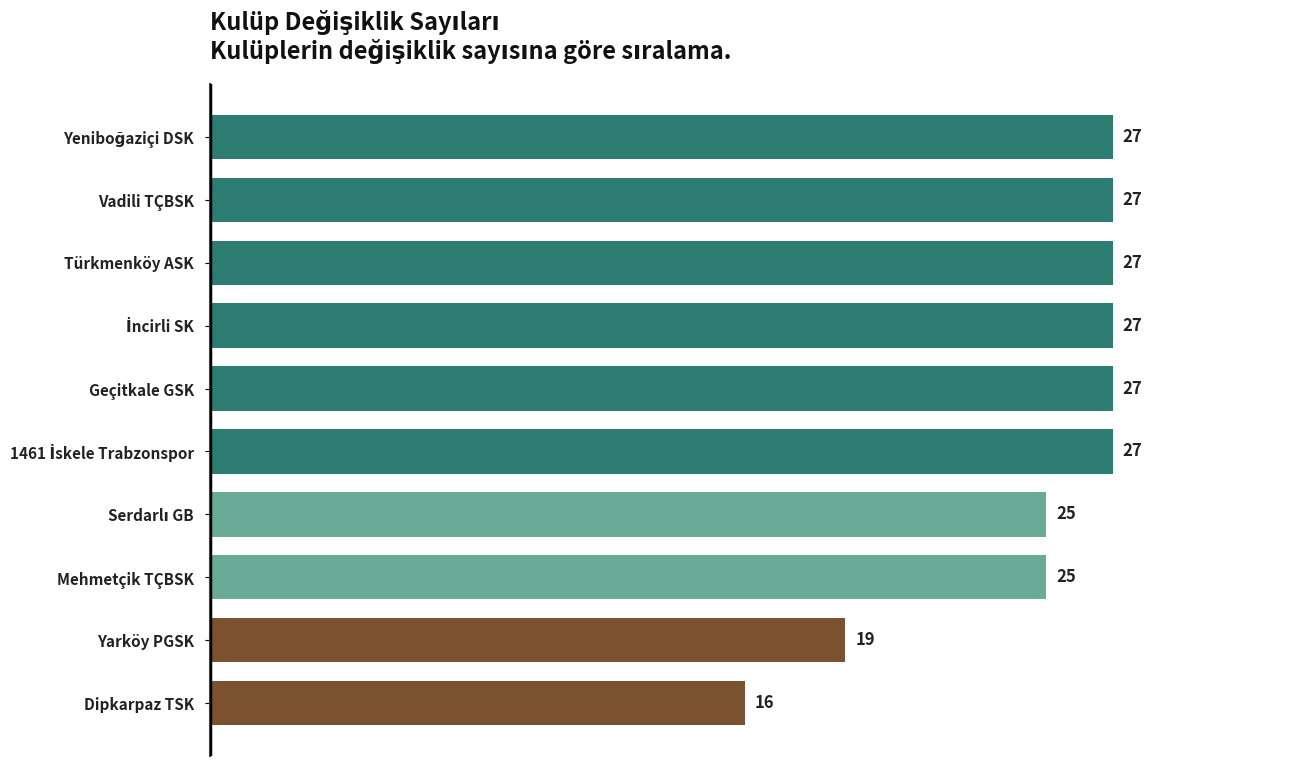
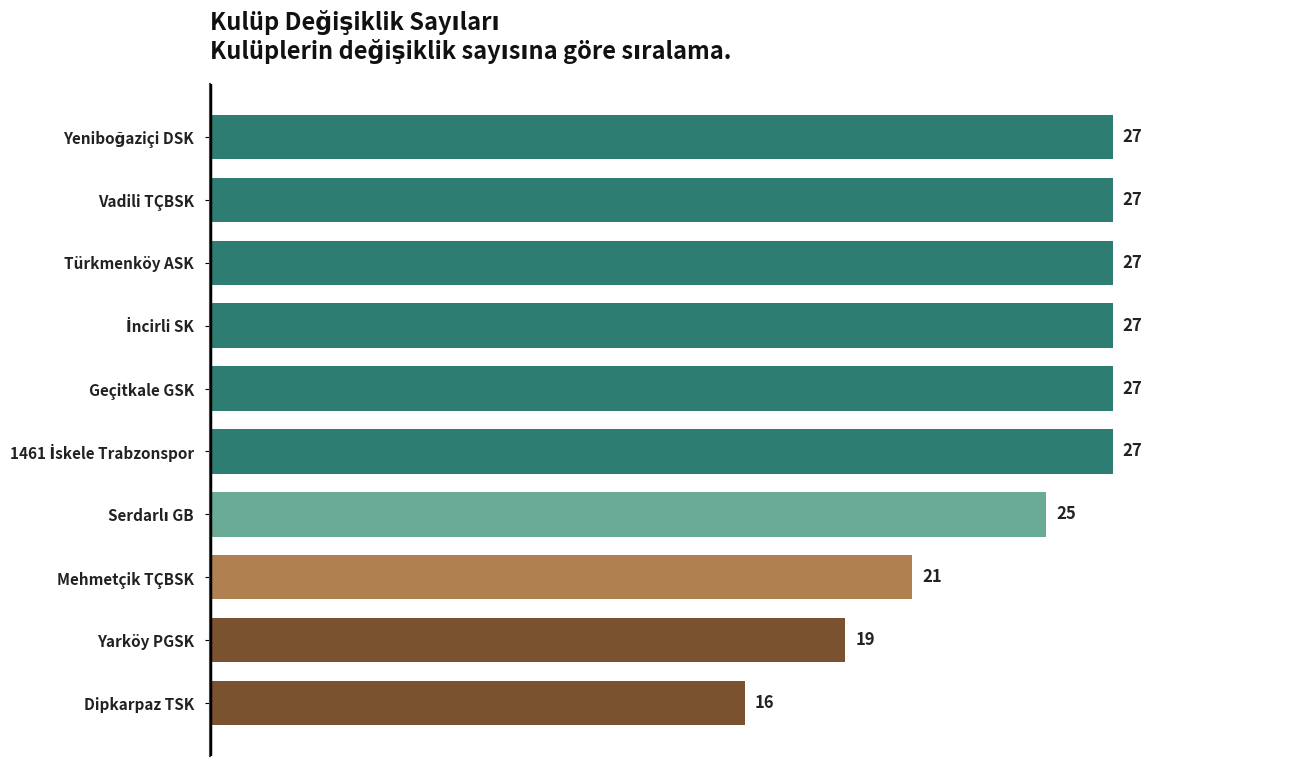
Mehmetçik TÇBSK: 25 -> 21
